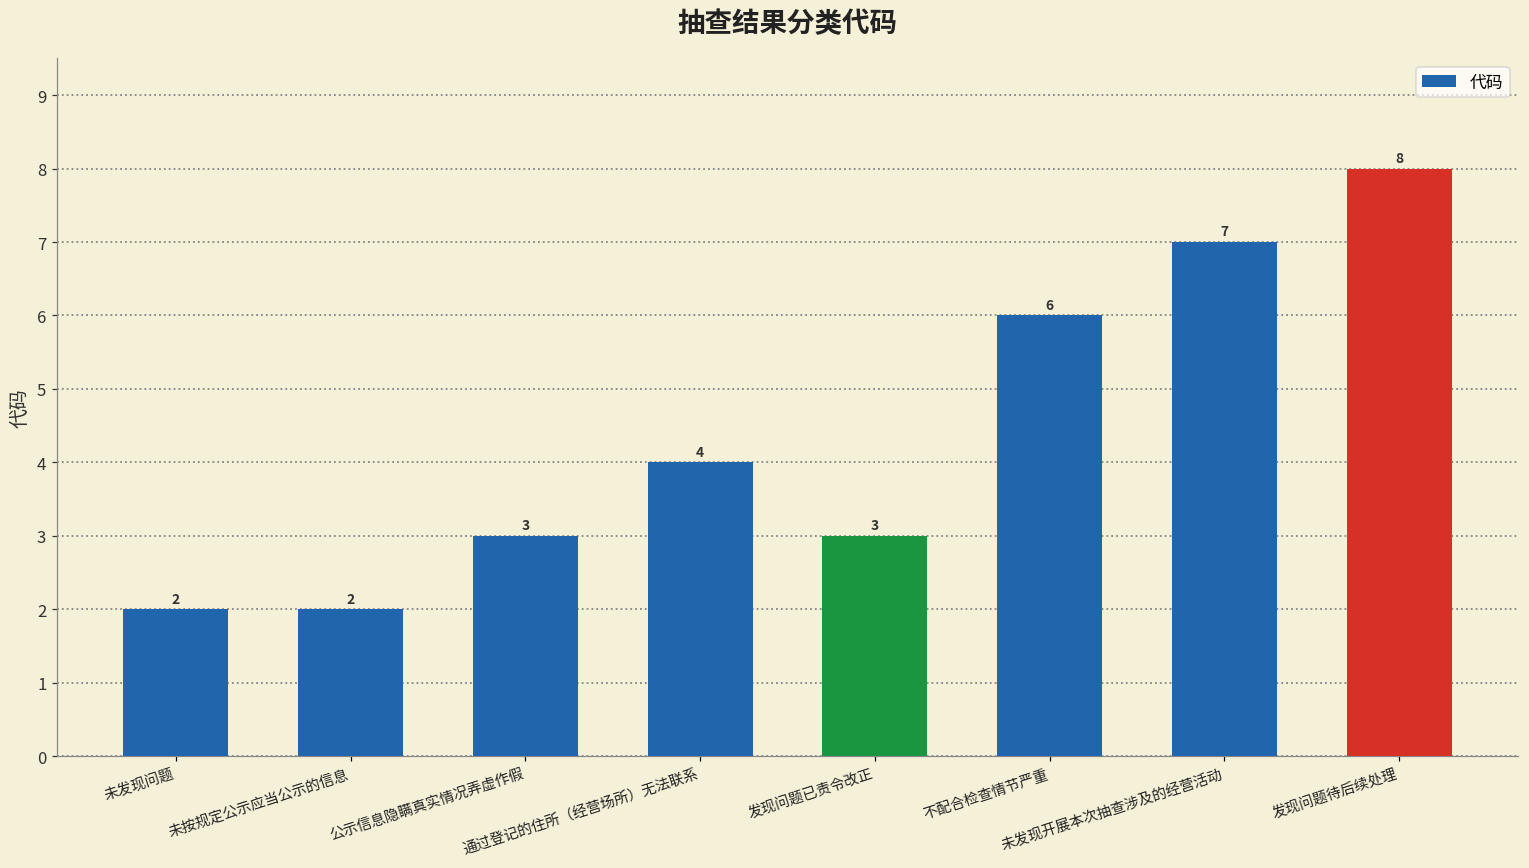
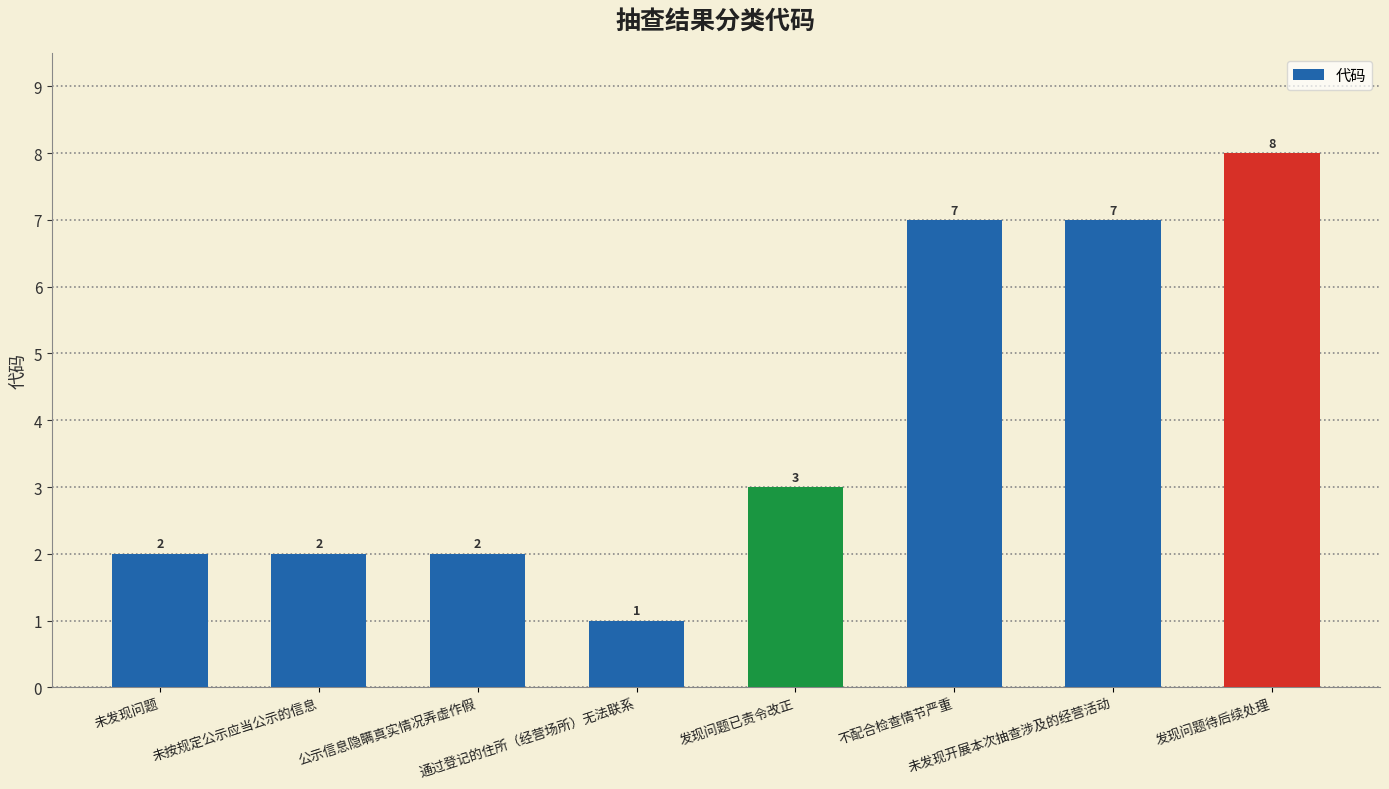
公示信息隐瞒真实情况弄虚作假: 3 -> 2
通过登记的住所（经营场所）无法联系: 4 -> 1
不配合检查情节严重: 6 -> 7
